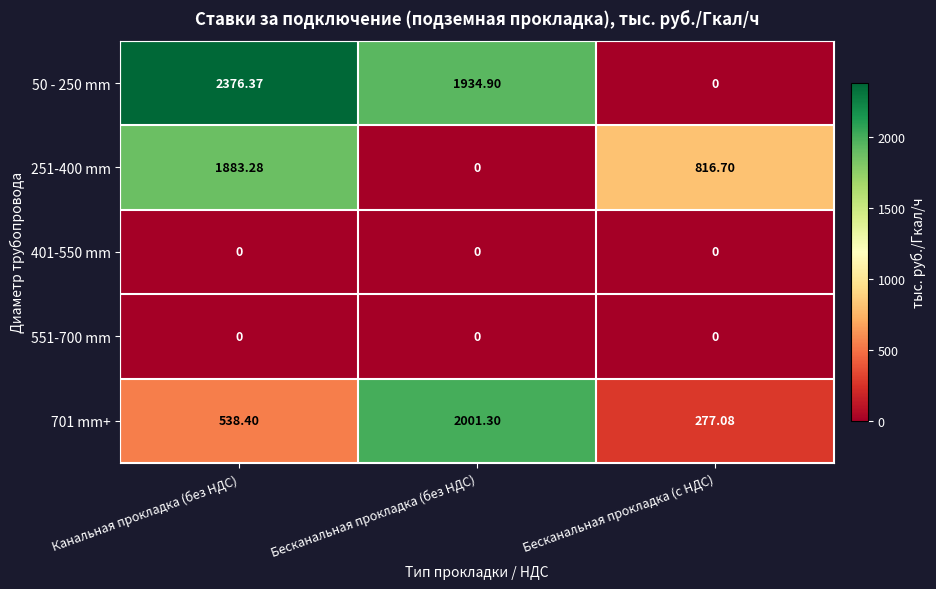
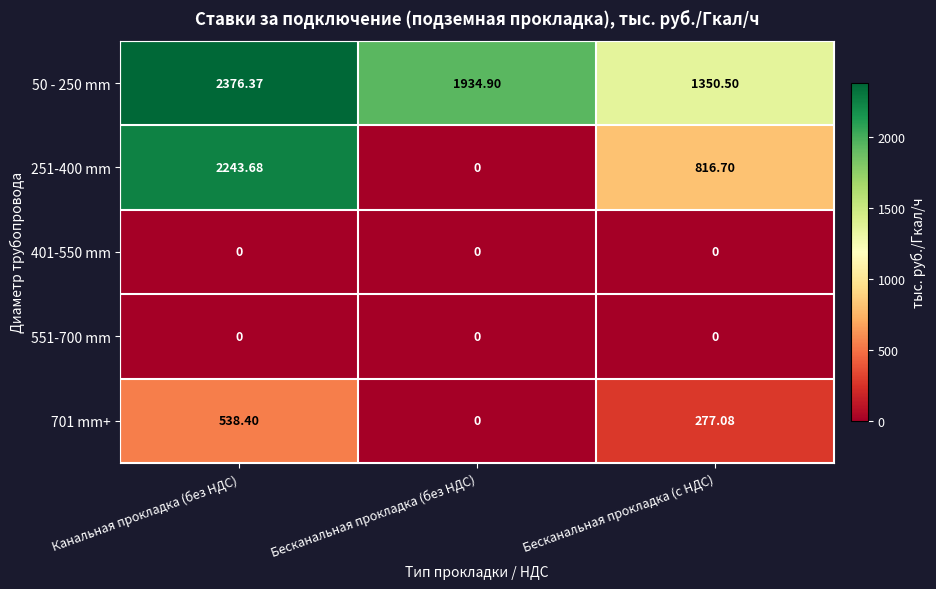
50 - 250 mm, Бесканальная прокладка (с НДС): 0 -> 1350.50
251-400 mm, Канальная прокладка (без НДС): 1883.28 -> 2243.68
701 mm+, Бесканальная прокладка (без НДС): 2001.30 -> 0
